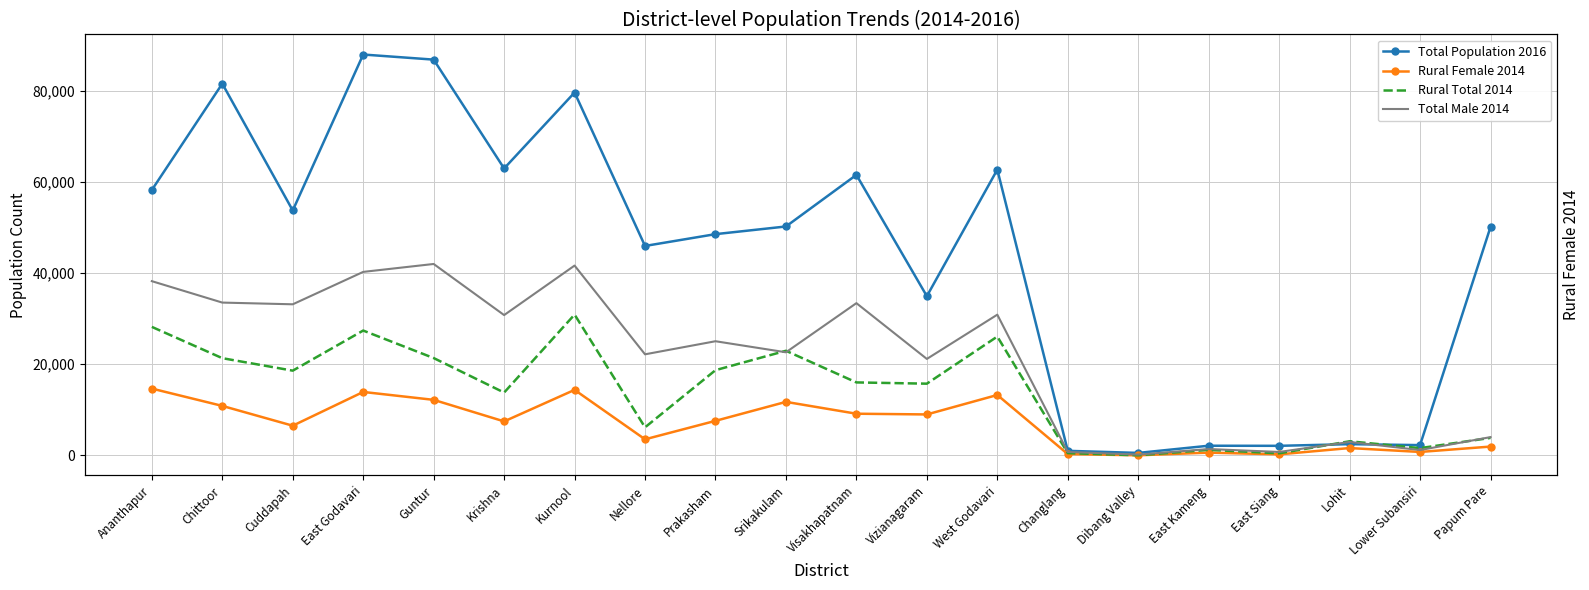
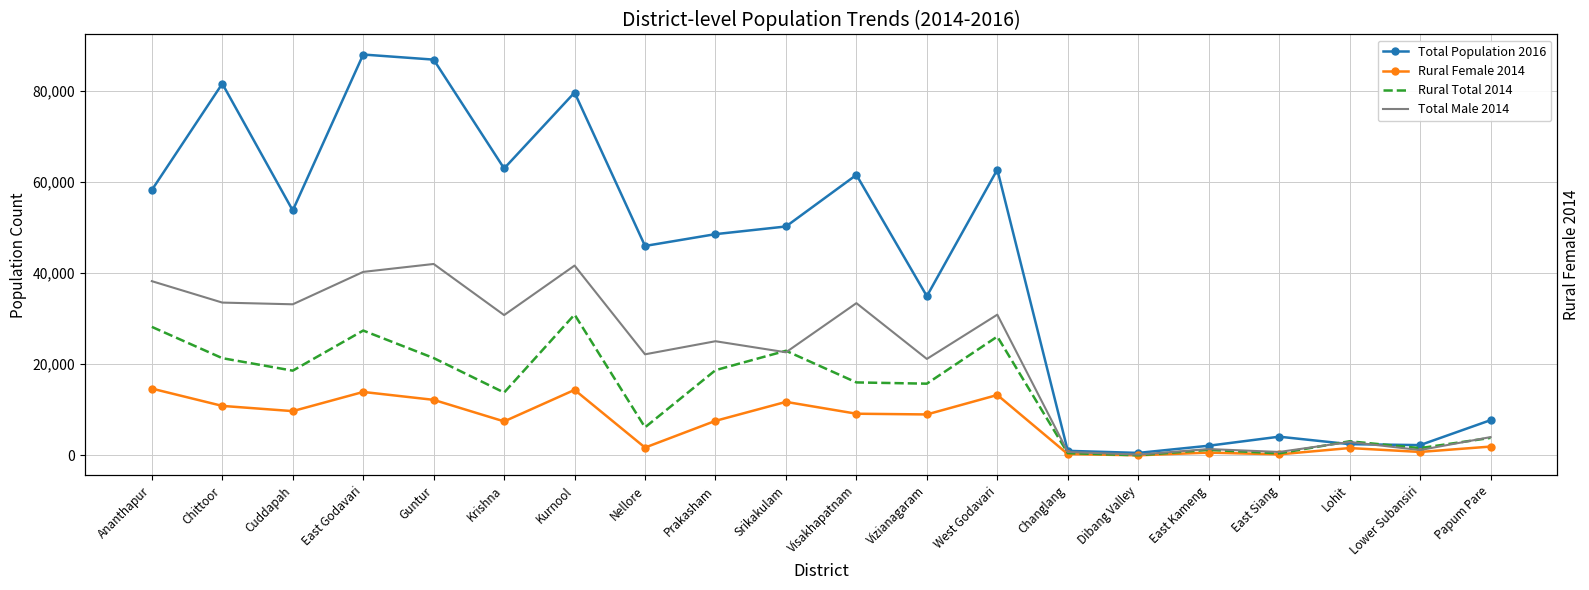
Rural Female 2014, Cuddapah: 6,000 -> 10,000
Rural Female 2014, Nellore: 4,000 -> 2,000
Total Population 2016, East Siang: 2,000 -> 4,000
Total Population 2016, Papum Pare: 50,000 -> 8,000
